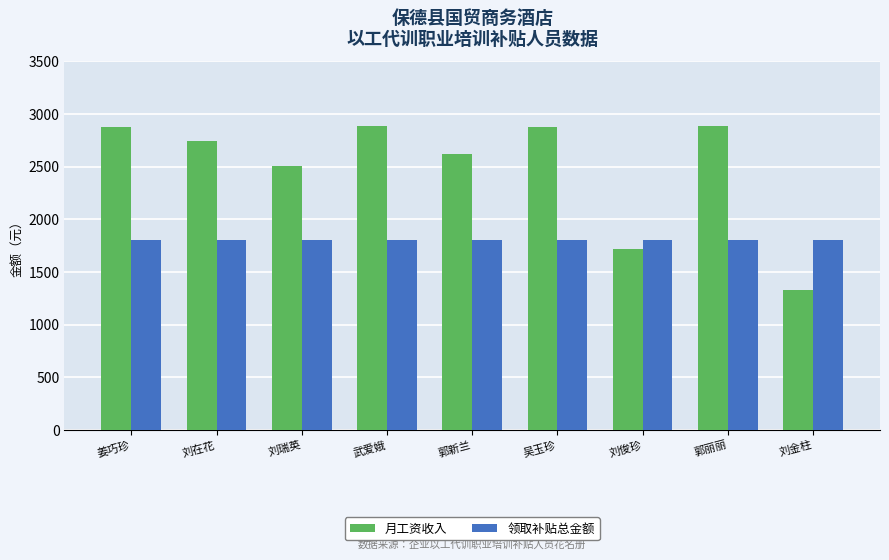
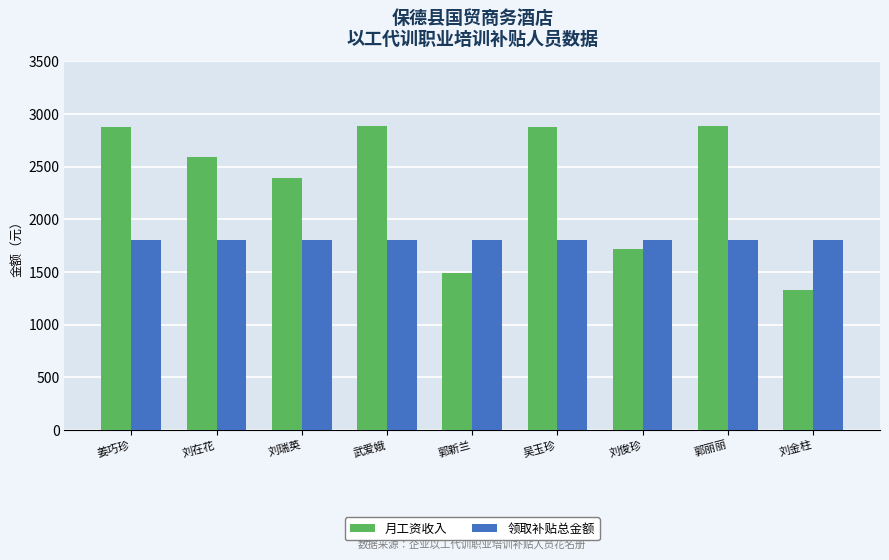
月工资收入, 刘在花: 2740 -> 2590
月工资收入, 刘瑞英: 2500 -> 2390
月工资收入, 郭新兰: 2620 -> 1490
